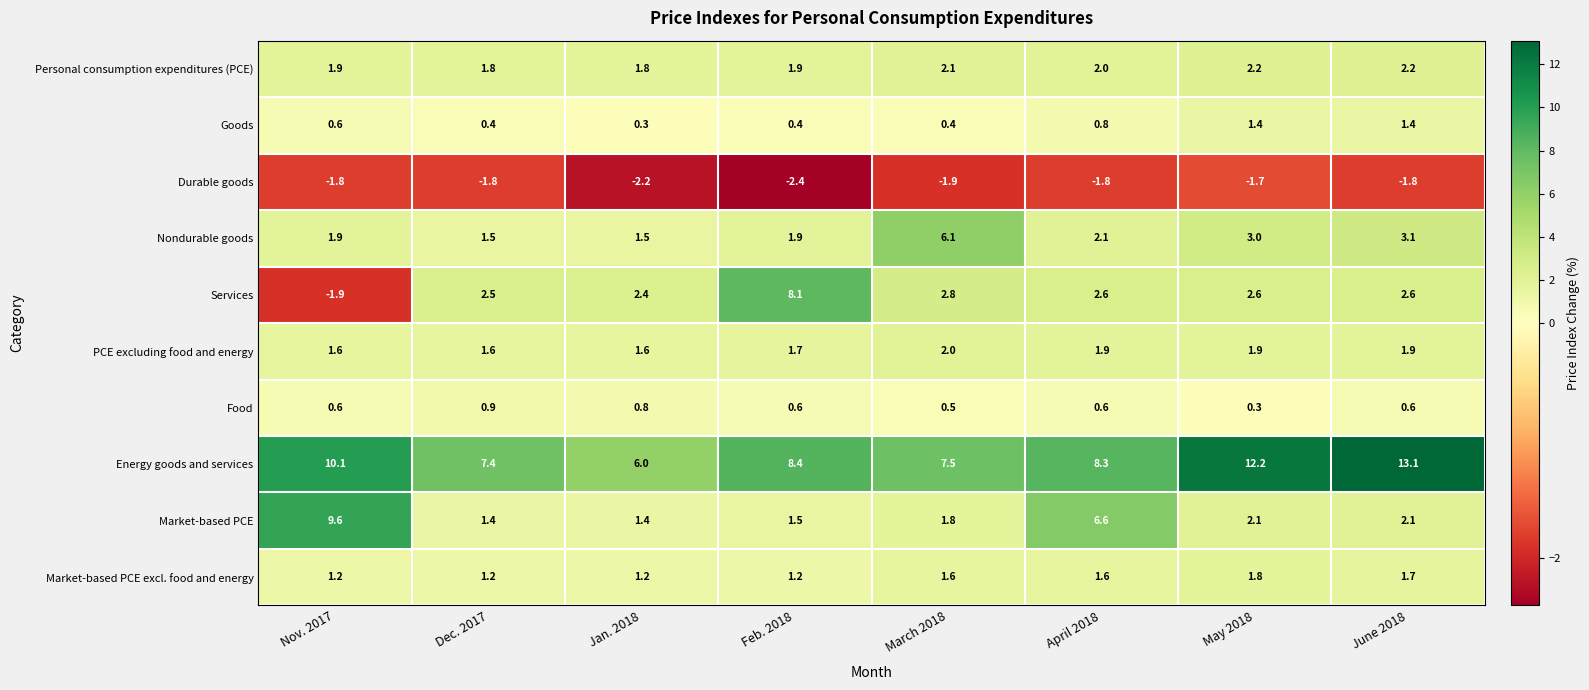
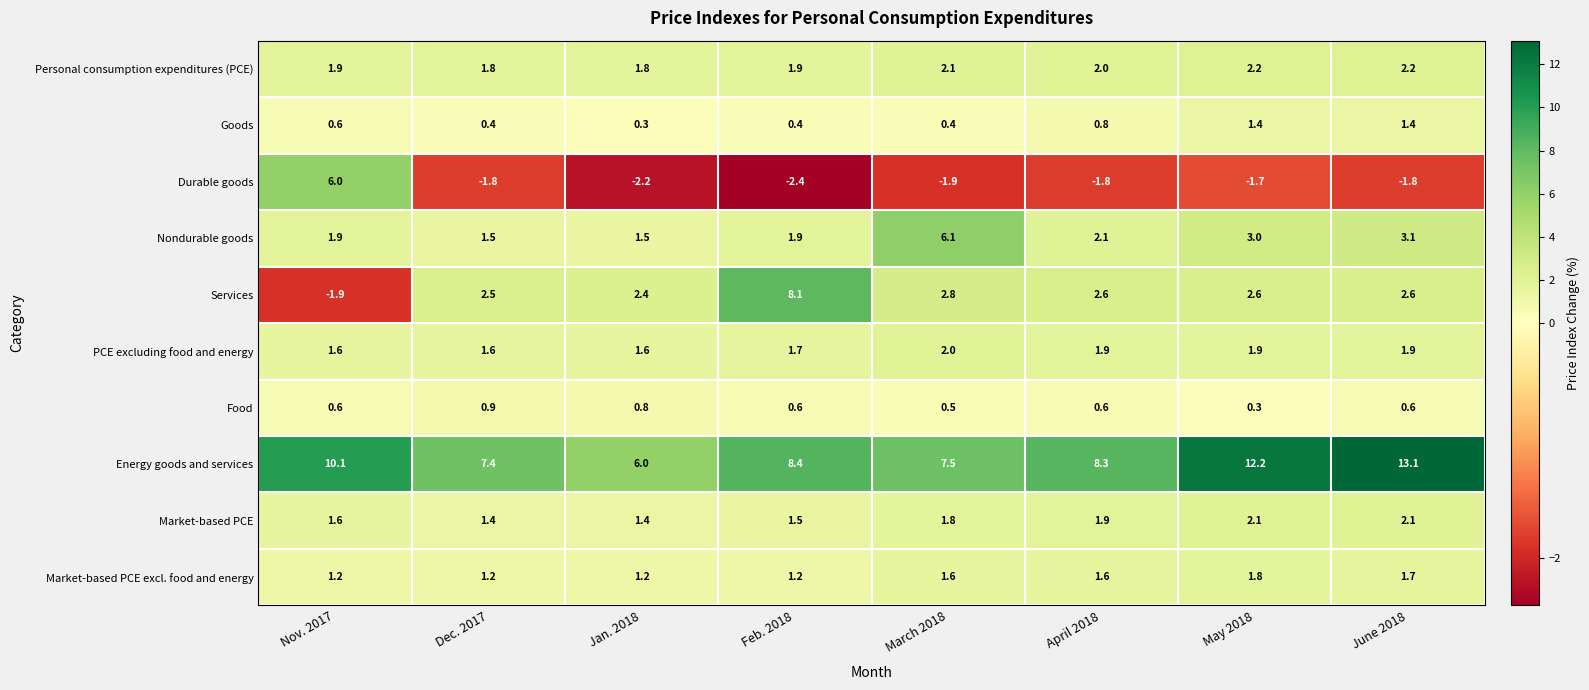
Durable goods, Nov. 2017: -1.8 -> 6.0
Market-based PCE, Nov. 2017: 9.6 -> 1.6
Market-based PCE, April 2018: 6.6 -> 1.9
